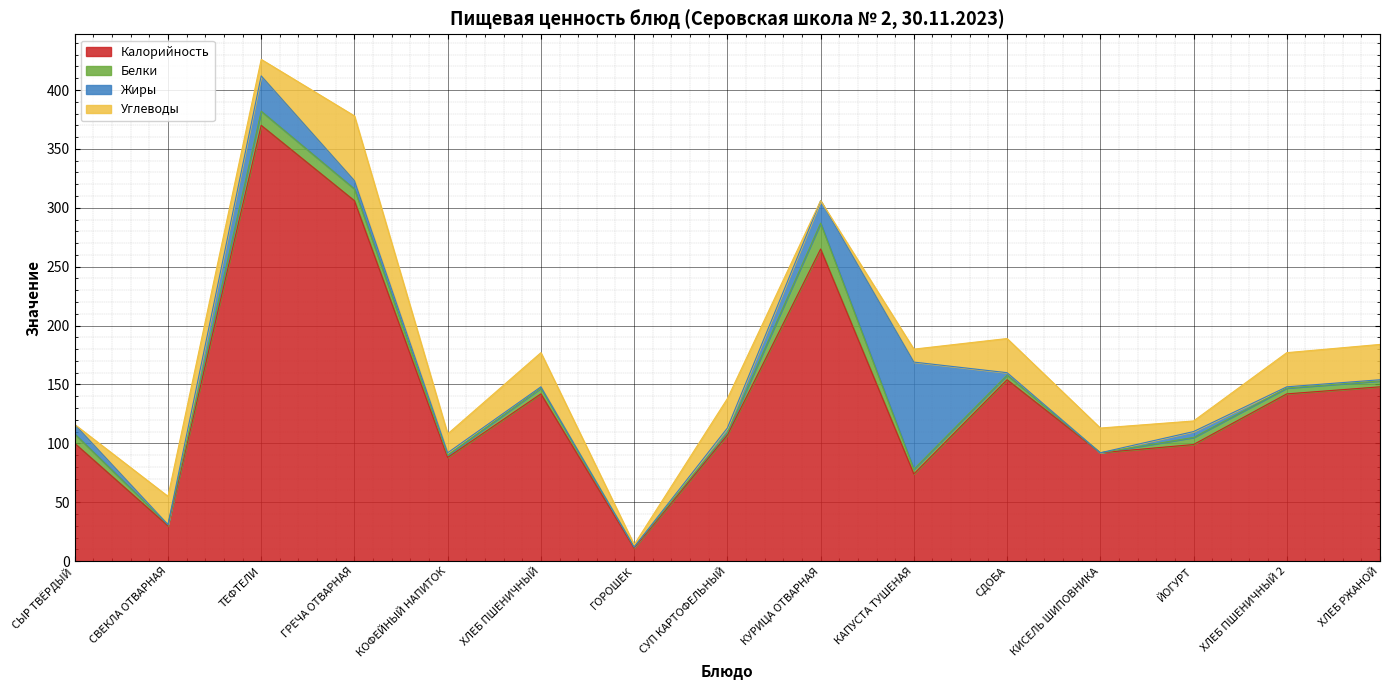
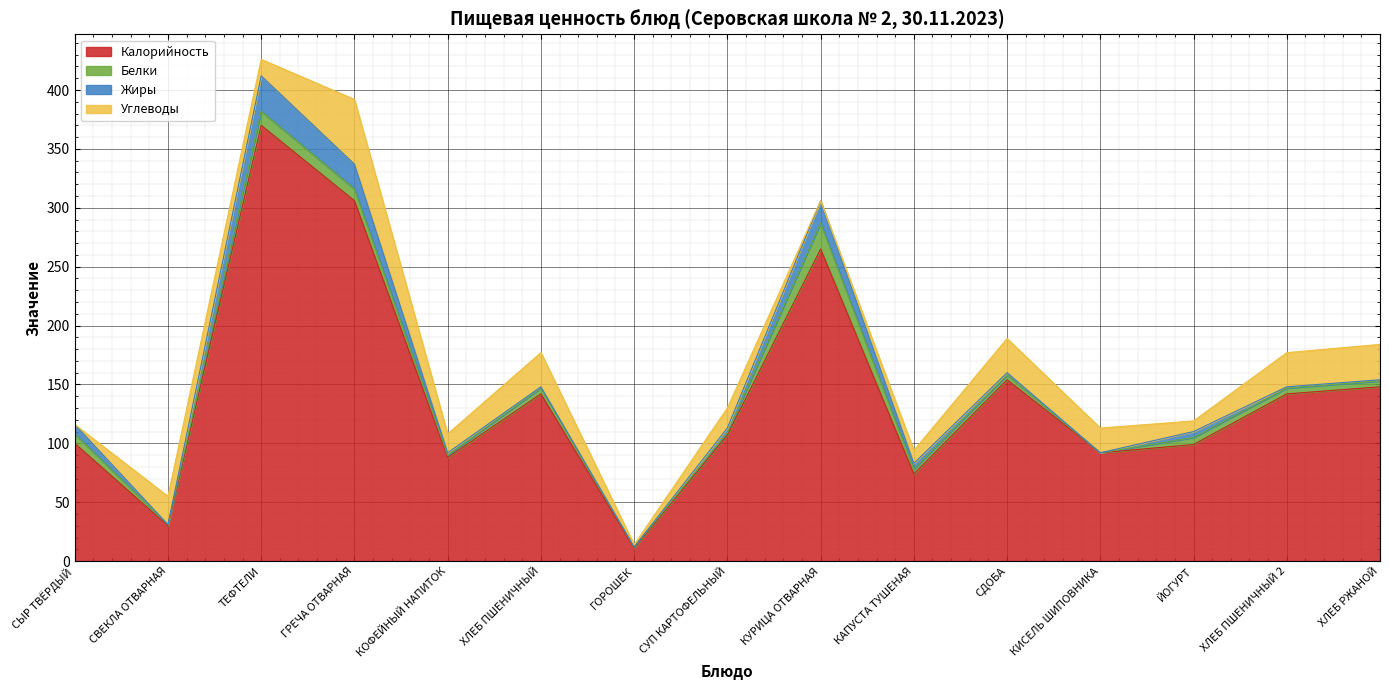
Жиры, ГРЕЧА ОТВАРНАЯ: 7 -> 21
Углеводы, СУП КАРТОФЕЛЬНЫЙ: 25 -> 17
Жиры, КАПУСТА ТУШЕНАЯ: 91 -> 5
